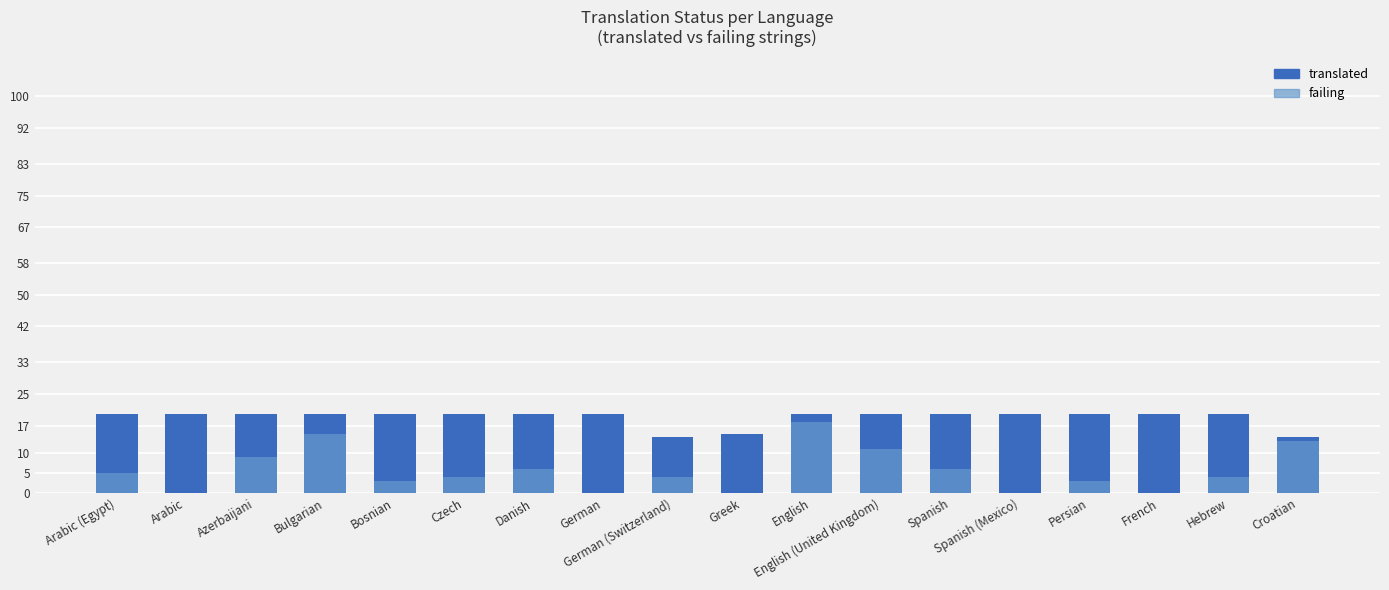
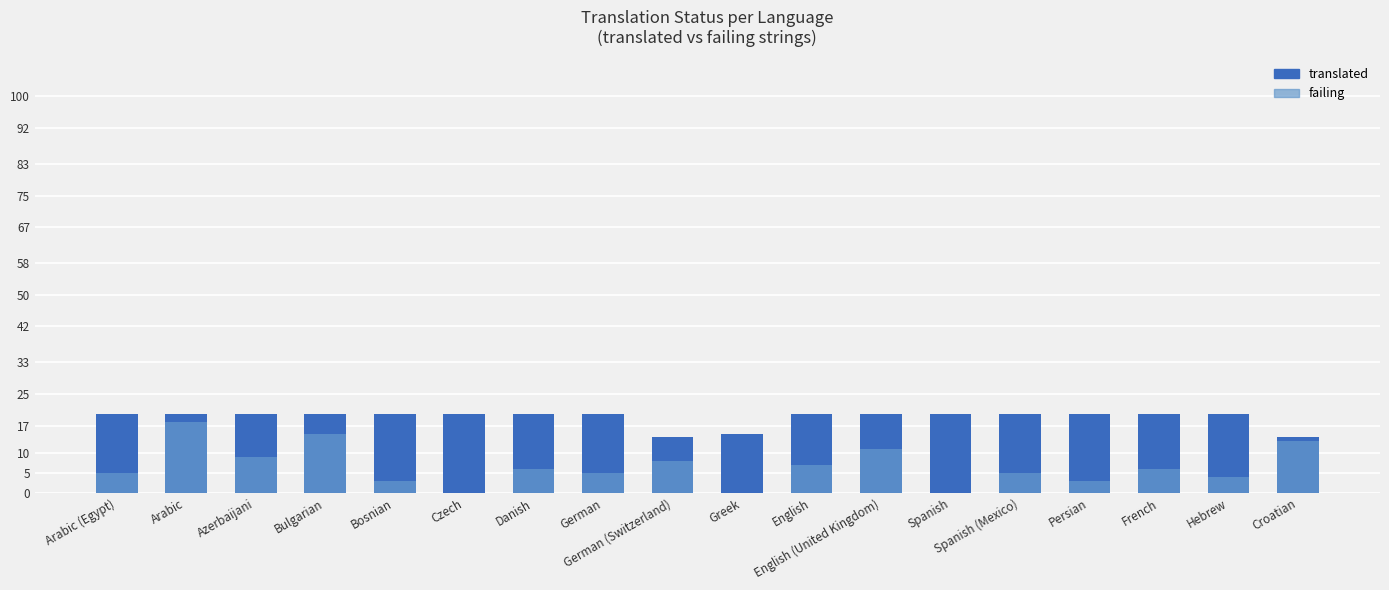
failing, Arabic: 0 -> 18
failing, Czech: 4 -> 0
failing, German: 0 -> 5
failing, German (Switzerland): 4 -> 8
failing, English: 18 -> 7
failing, Spanish: 6 -> 0
failing, Spanish (Mexico): 0 -> 5
failing, French: 0 -> 6
